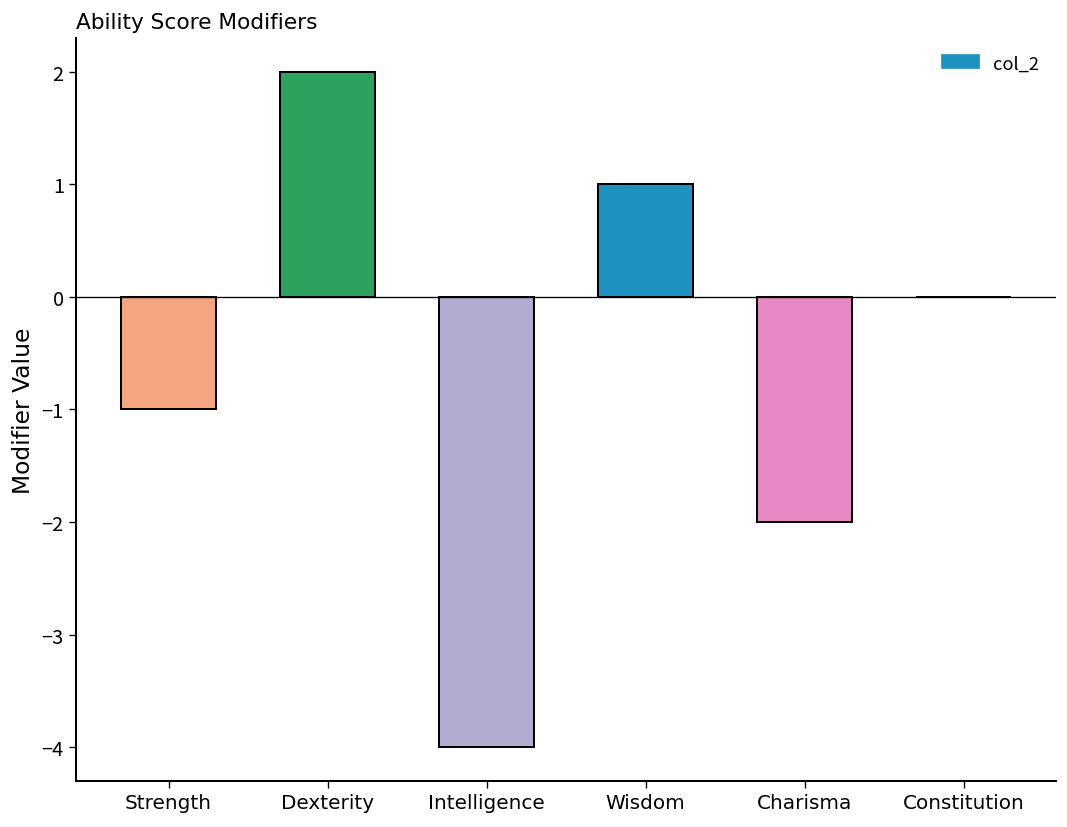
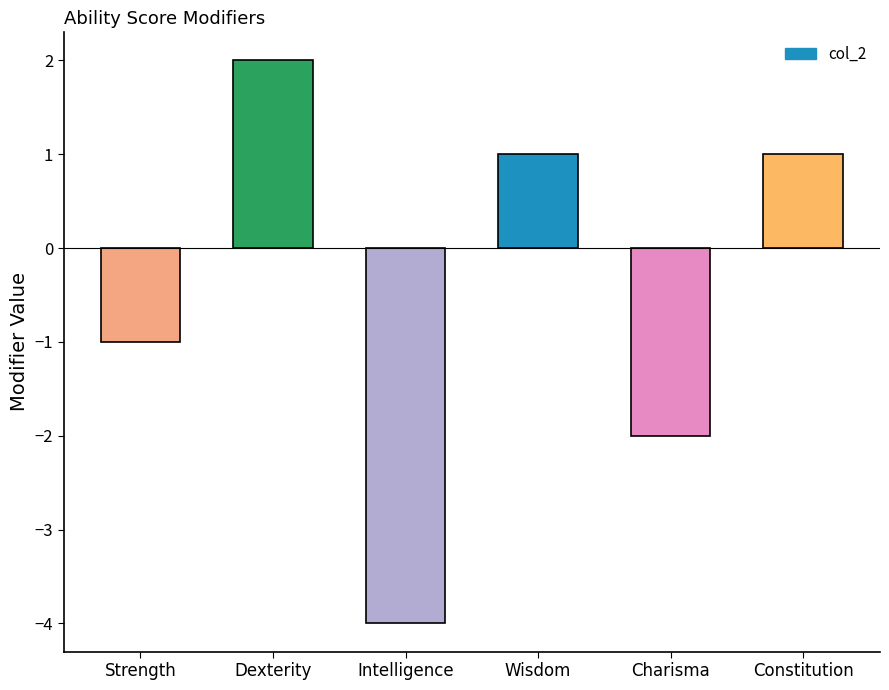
Constitution: 0 -> 1
